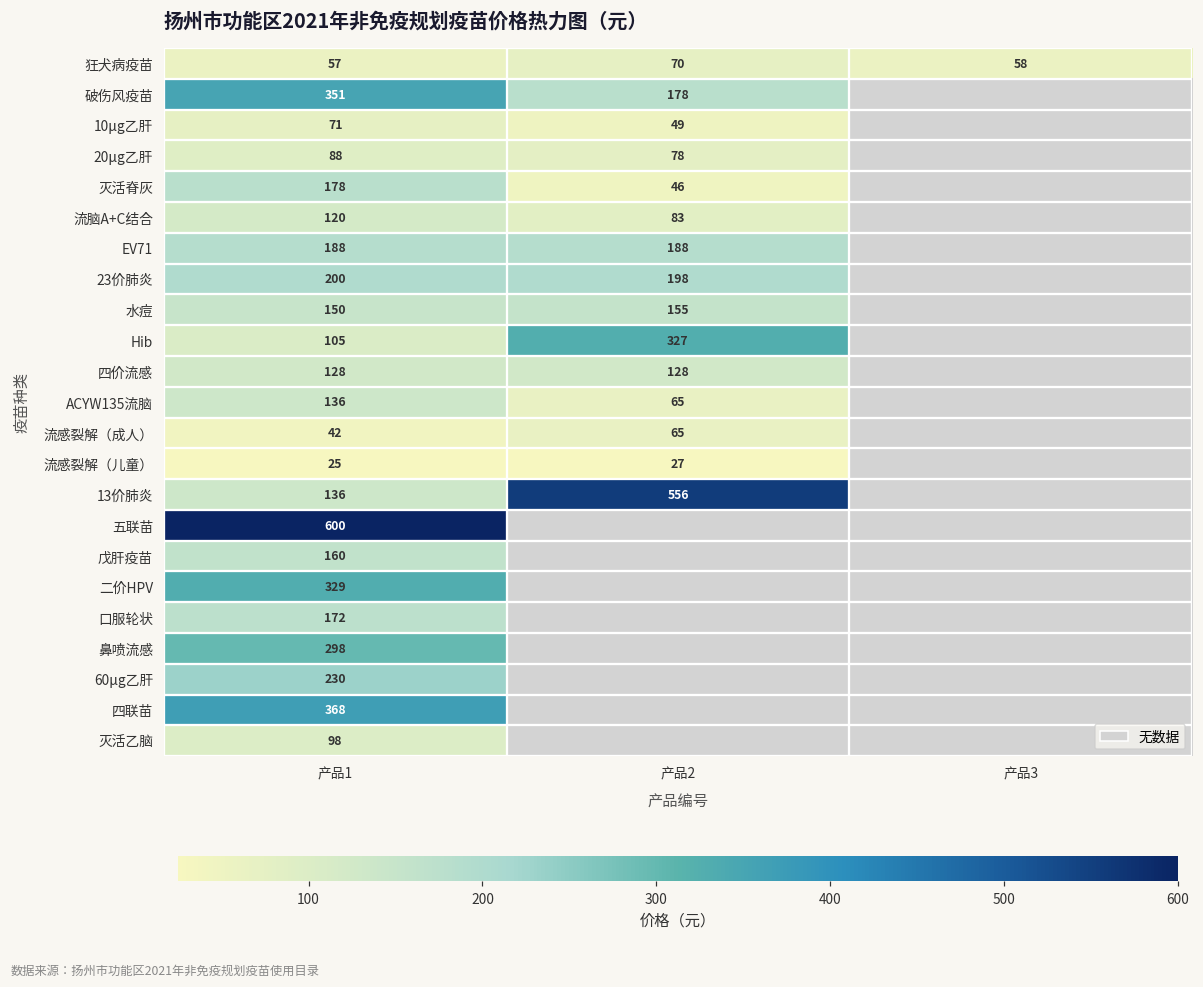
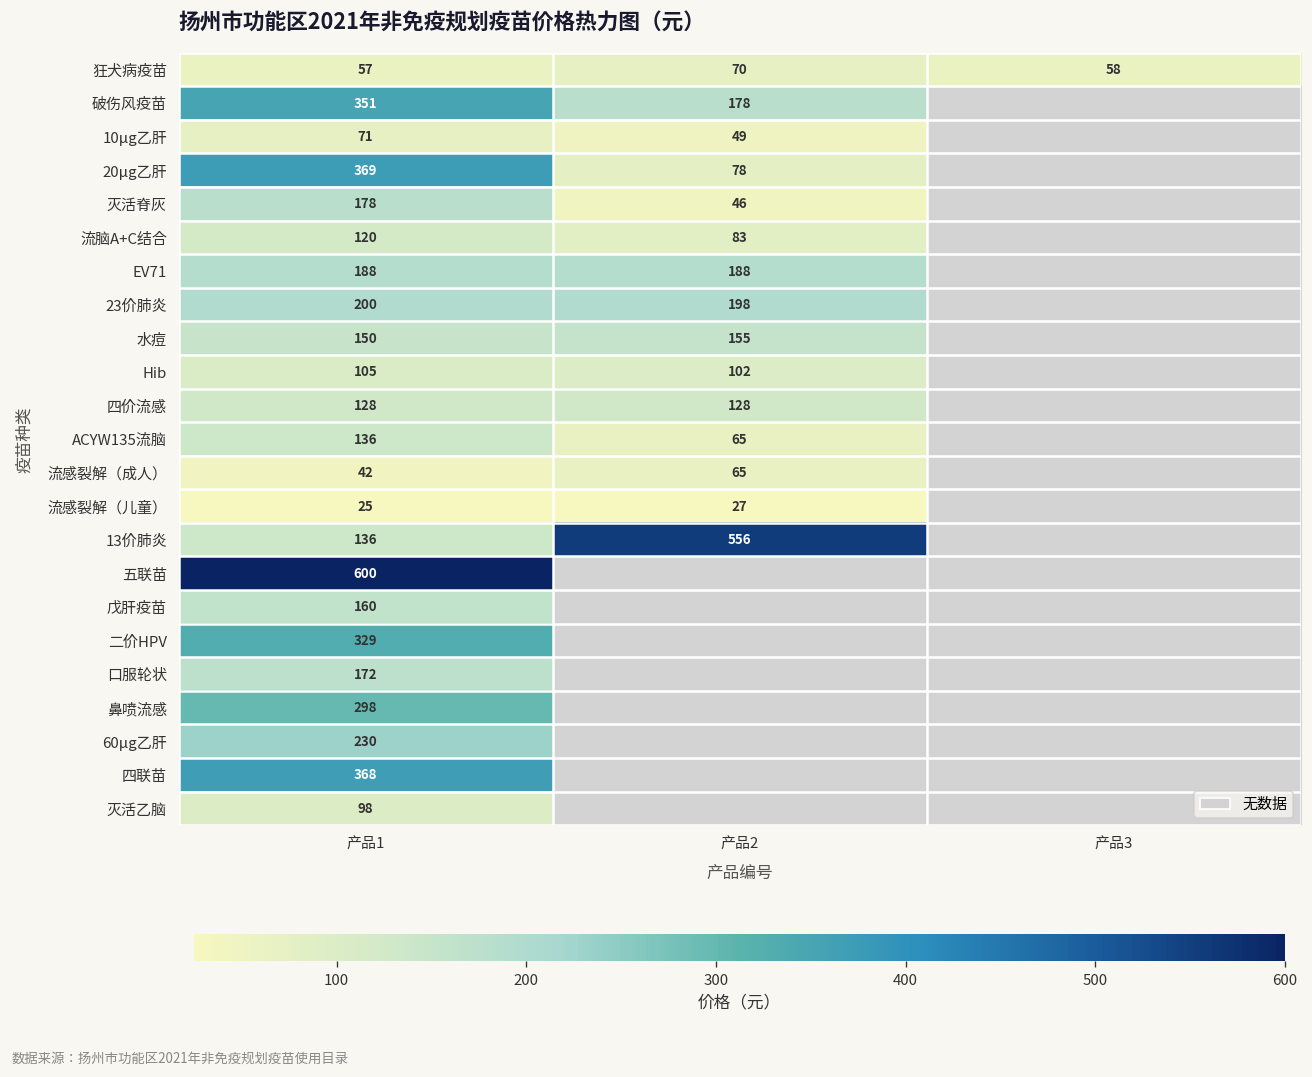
20μg乙肝, 产品1: 88 -> 369
Hib, 产品2: 327 -> 102
